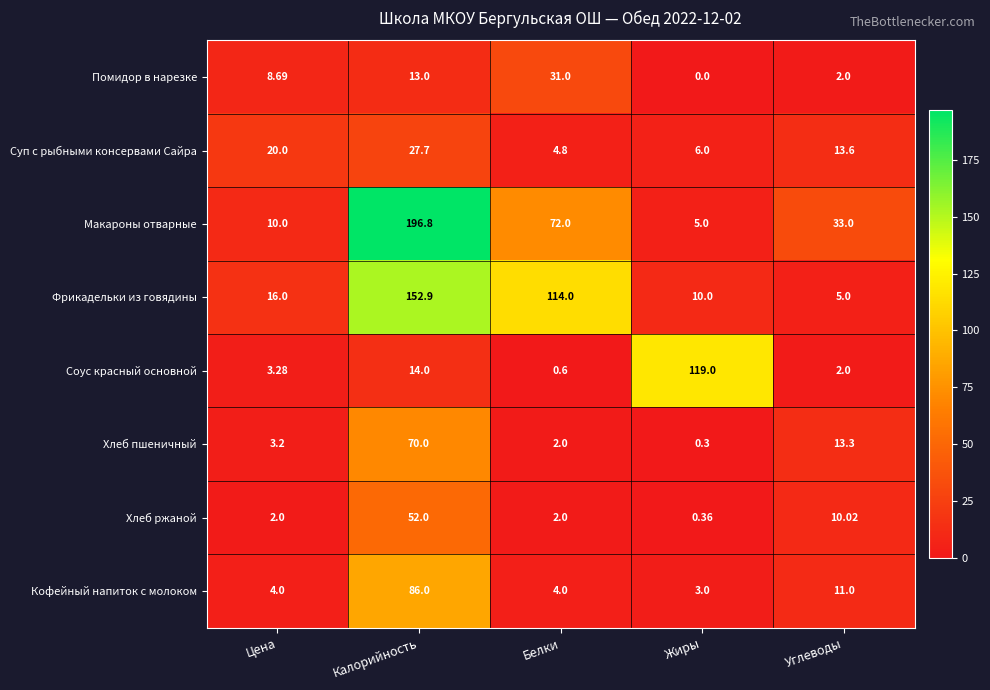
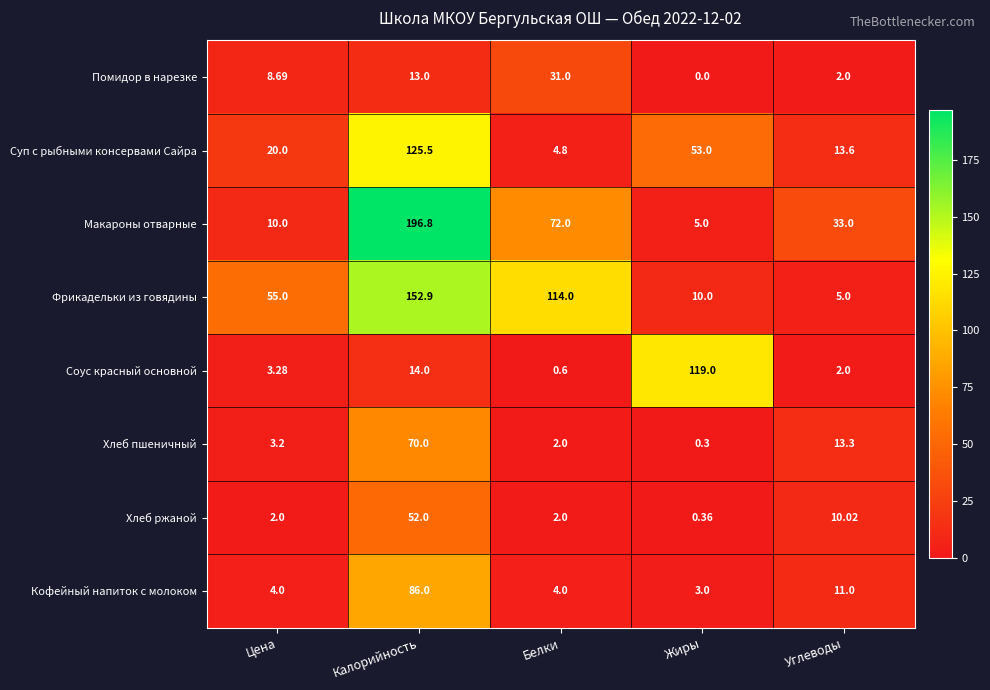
Суп с рыбными консервами Сайра, Калорийность: 27.7 -> 125.5
Суп с рыбными консервами Сайра, Жиры: 6.0 -> 53.0
Фрикадельки из говядины, Цена: 16.0 -> 55.0
